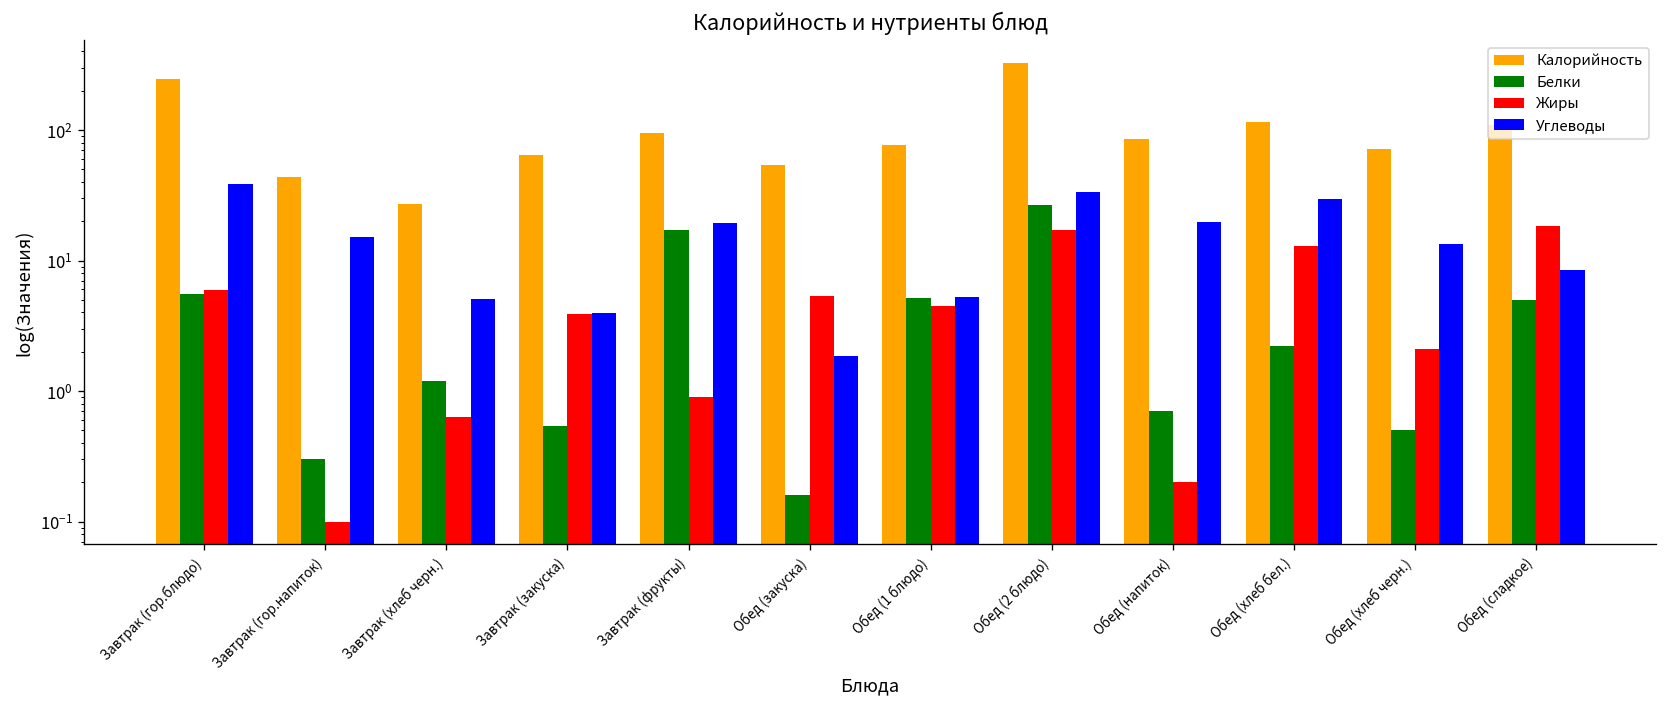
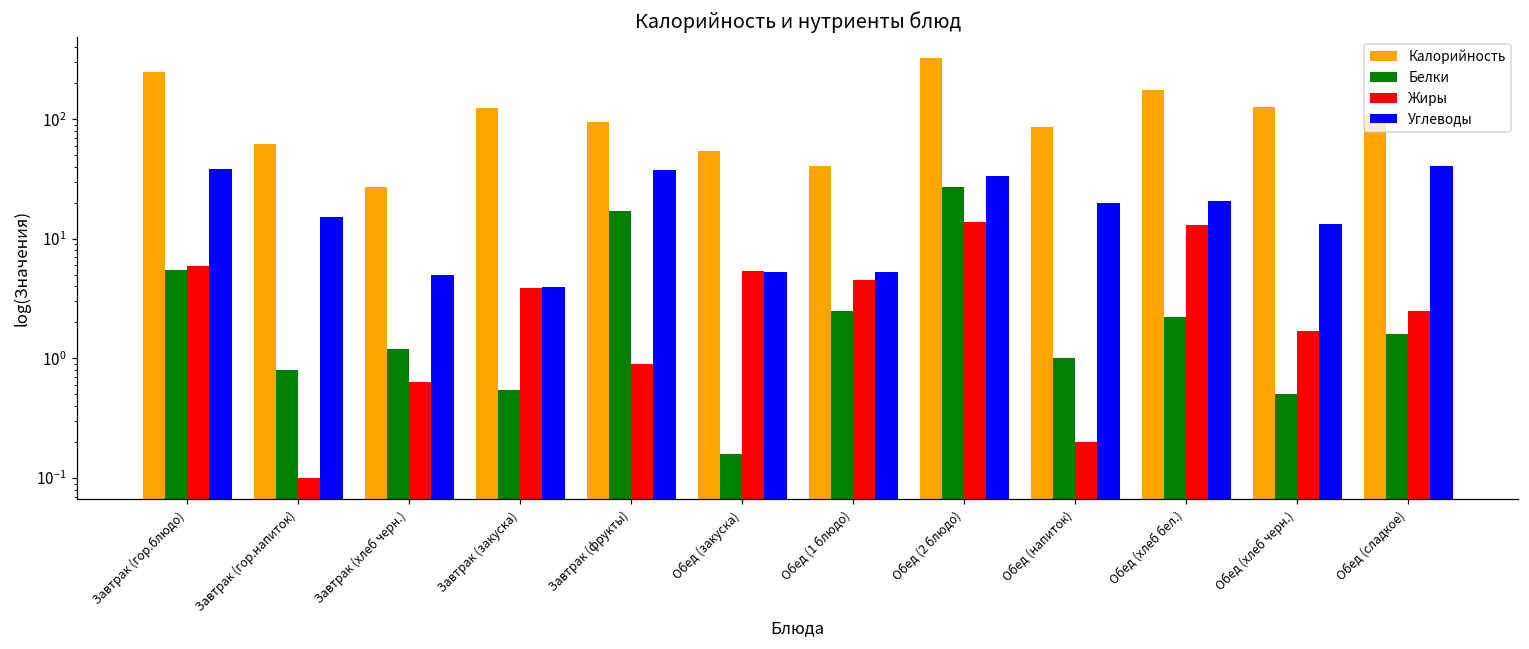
Калорийность, Завтрак (гор.напиток): 44 -> 60
Белки, Завтрак (гор.напиток): 0.3 -> 0.8
Калорийность, Завтрак (закуска): 60 -> 120
Углеводы, Завтрак (фрукты): 19 -> 38
Углеводы, Обед (закуска): 1.9 -> 5
Калорийность, Обед (1 блюдо): 80 -> 41
Белки, Обед (1 блюдо): 5 -> 2.5
Жиры, Обед (2 блюдо): 17 -> 14
Белки, Обед (напиток): 0.7 -> 1.0
Калорийность, Обед (хлеб бел.): 120 -> 170
Углеводы, Обед (хлеб бел.): 29 -> 21
Калорийность, Обед (хлеб черн.): 70 -> 130
Жиры, Обед (хлеб черн.): 2.1 -> 1.7
Белки, Обед (сладкое): 5 -> 1.6
Жиры, Обед (сладкое): 18 -> 2.5
Углеводы, Обед (сладкое): 9 -> 40
